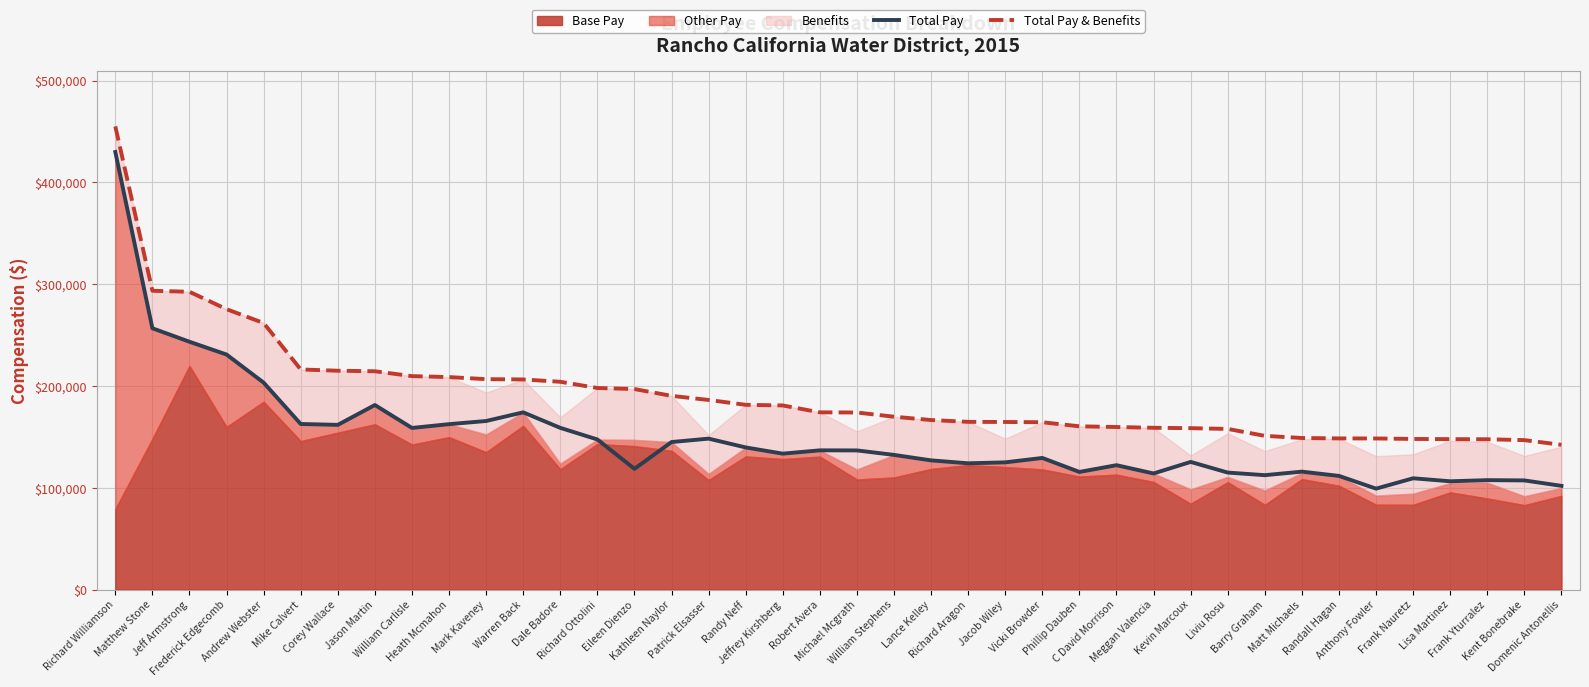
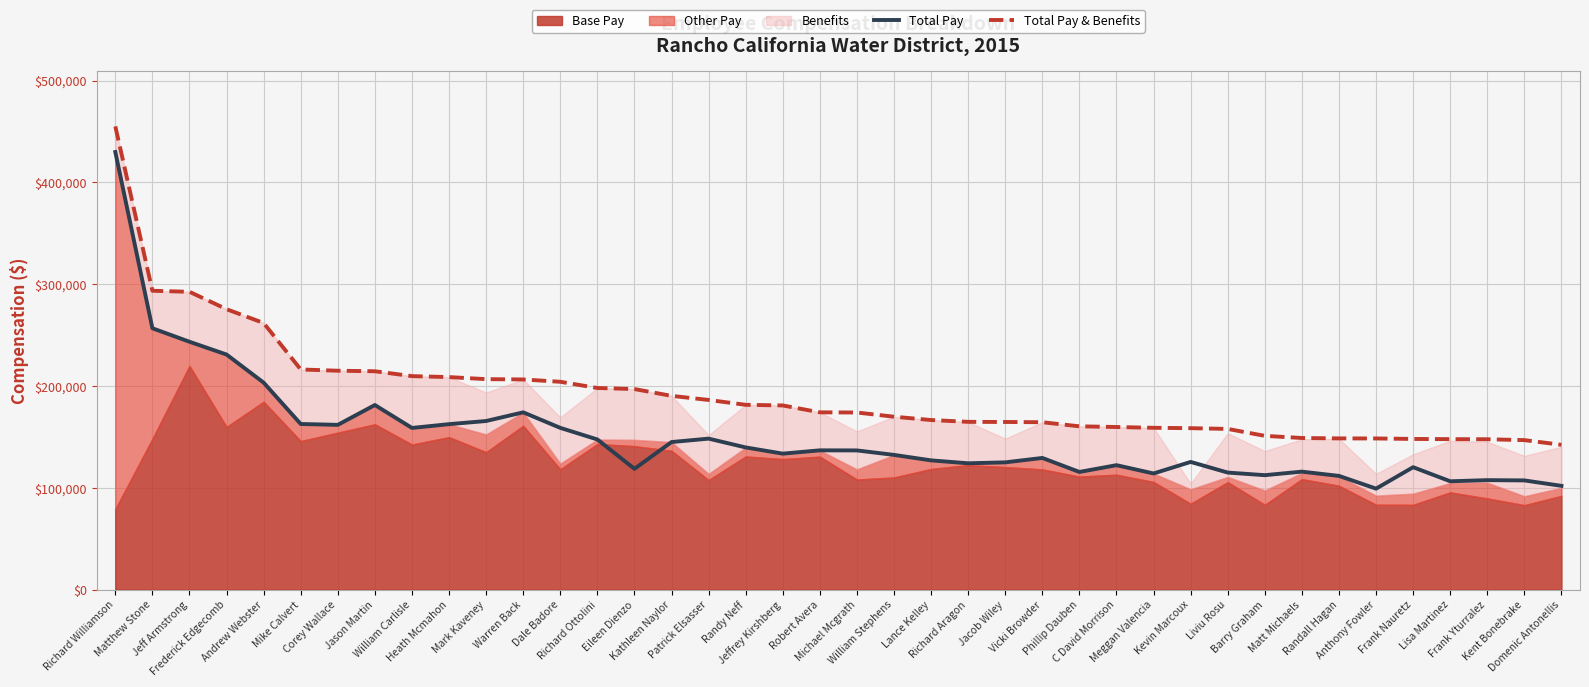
Benefits, Kevin Marcoux: $33,000 -> $5,000
Benefits, Anthony Fowler: $39,000 -> $21,000
Total Pay, Frank Nauretz: $109,000 -> $120,000
